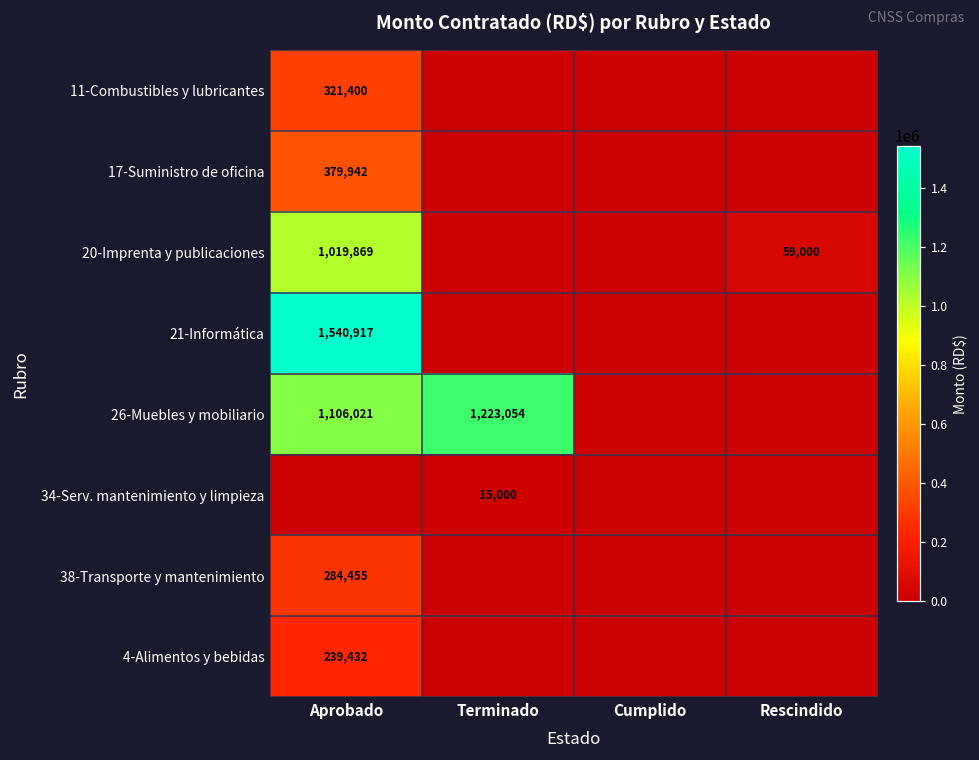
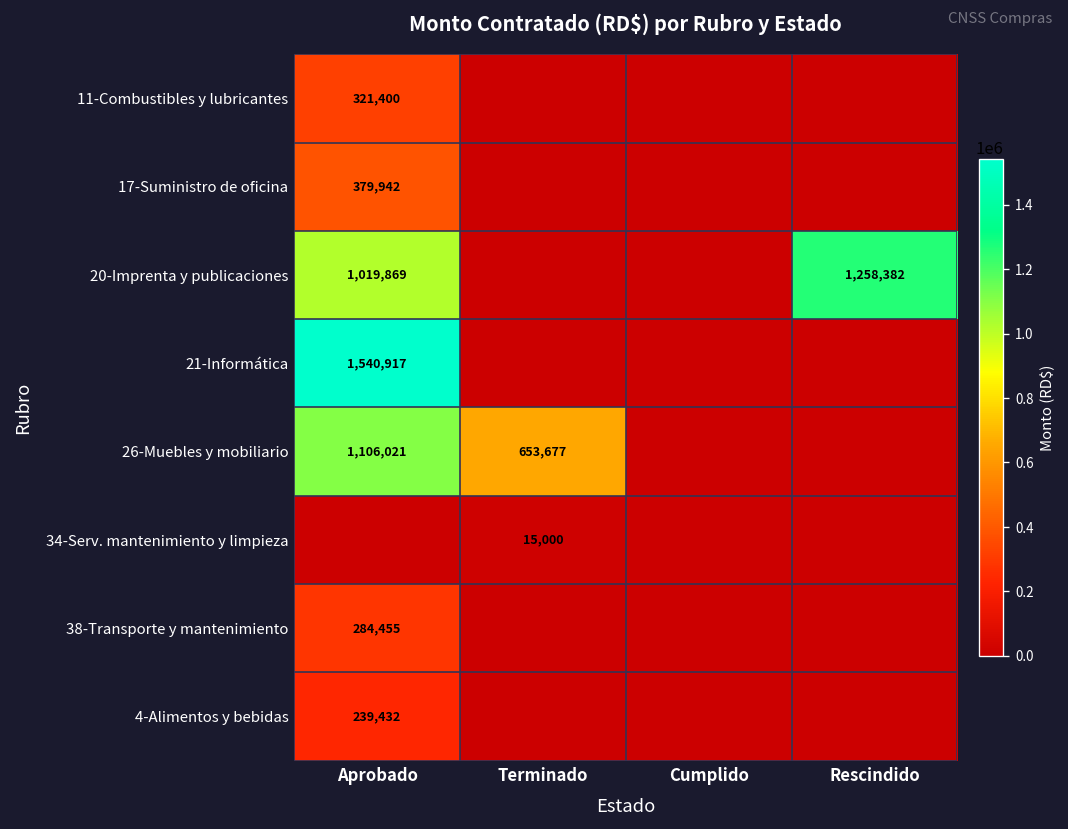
20-Imprenta y publicaciones, Rescindido: 59,000 -> 1,258,382
26-Muebles y mobiliario, Terminado: 1,223,054 -> 653,677
